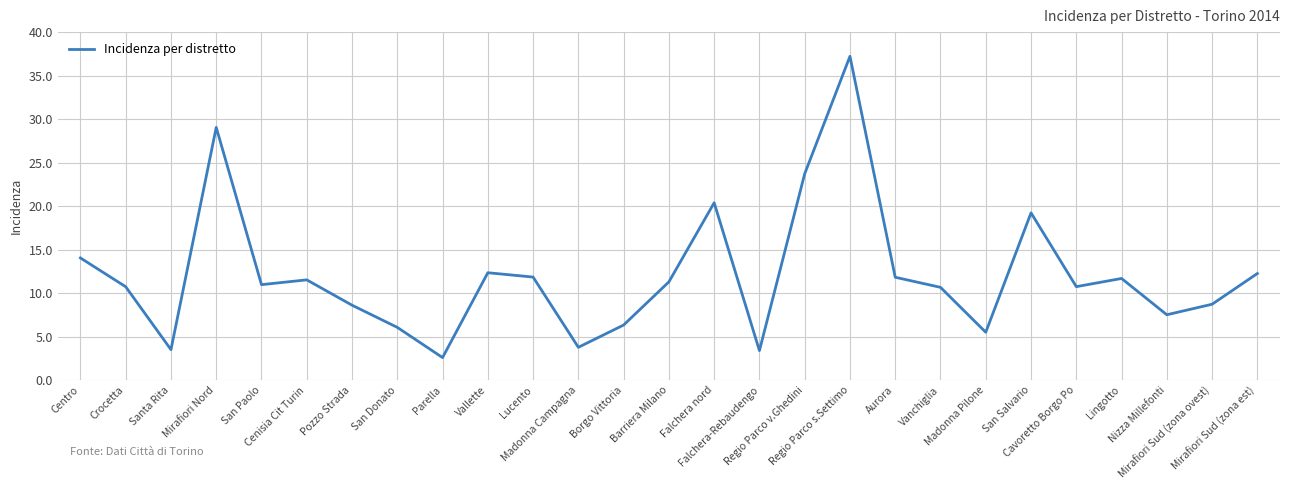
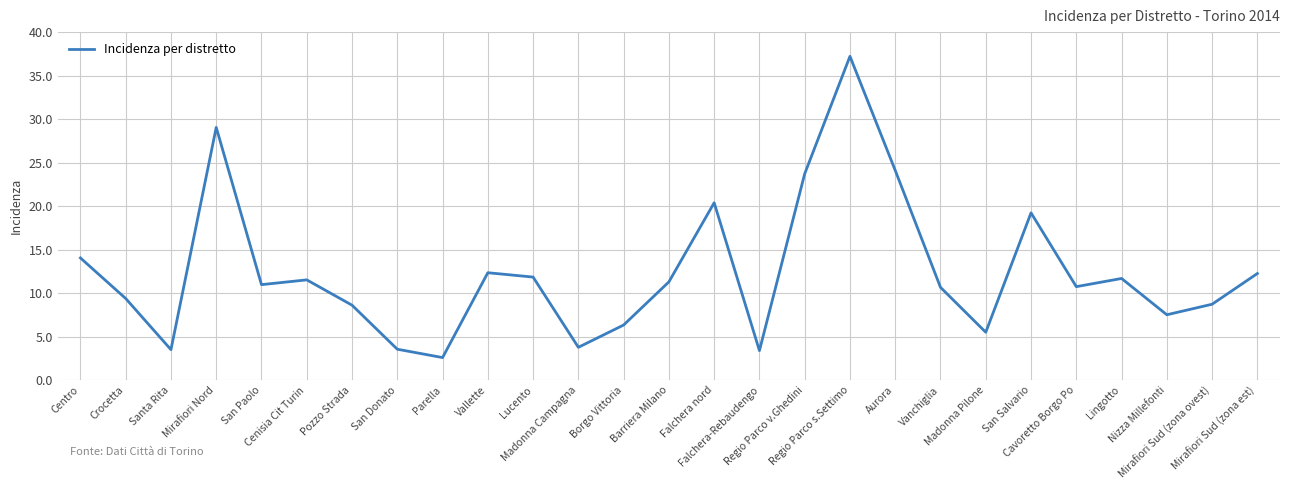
Crocetta: 11 -> 9
San Donato: 6 -> 4
Aurora: 12 -> 24
